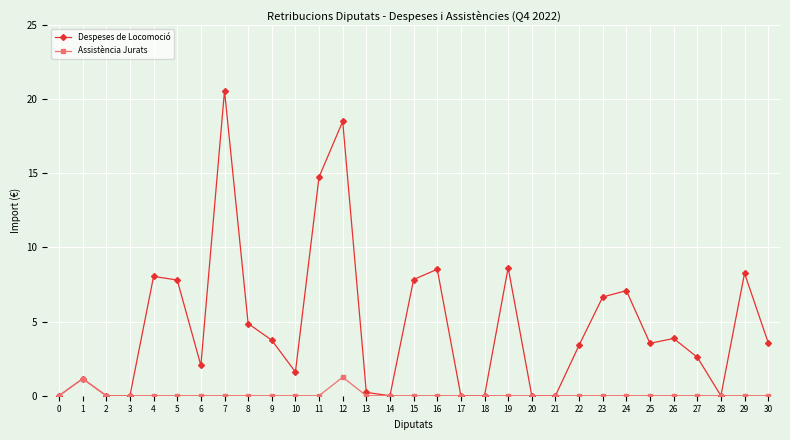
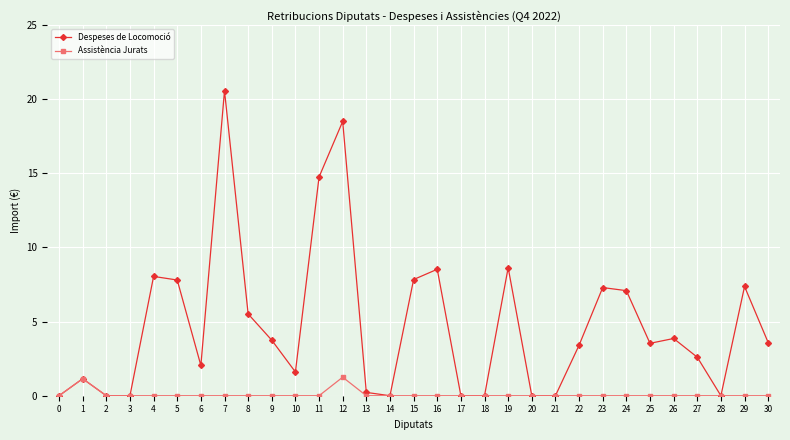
Despeses de Locomoció, 8: 4.9 -> 5.5
Despeses de Locomoció, 23: 6.7 -> 7.3
Despeses de Locomoció, 29: 8.3 -> 7.4
